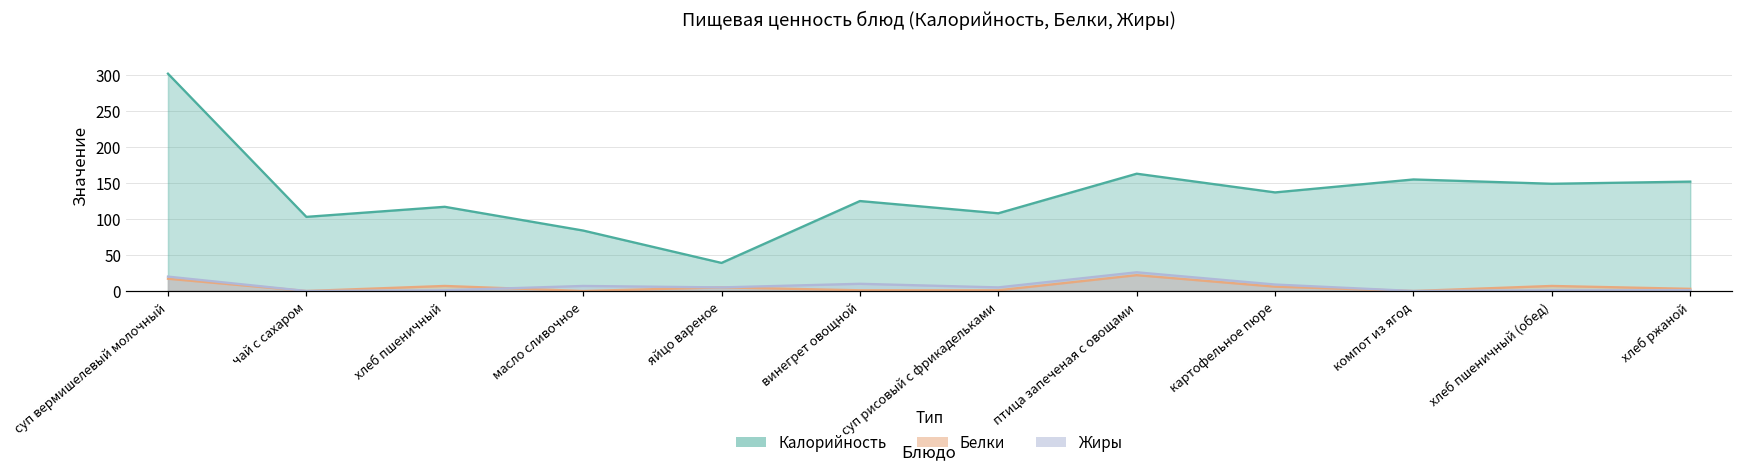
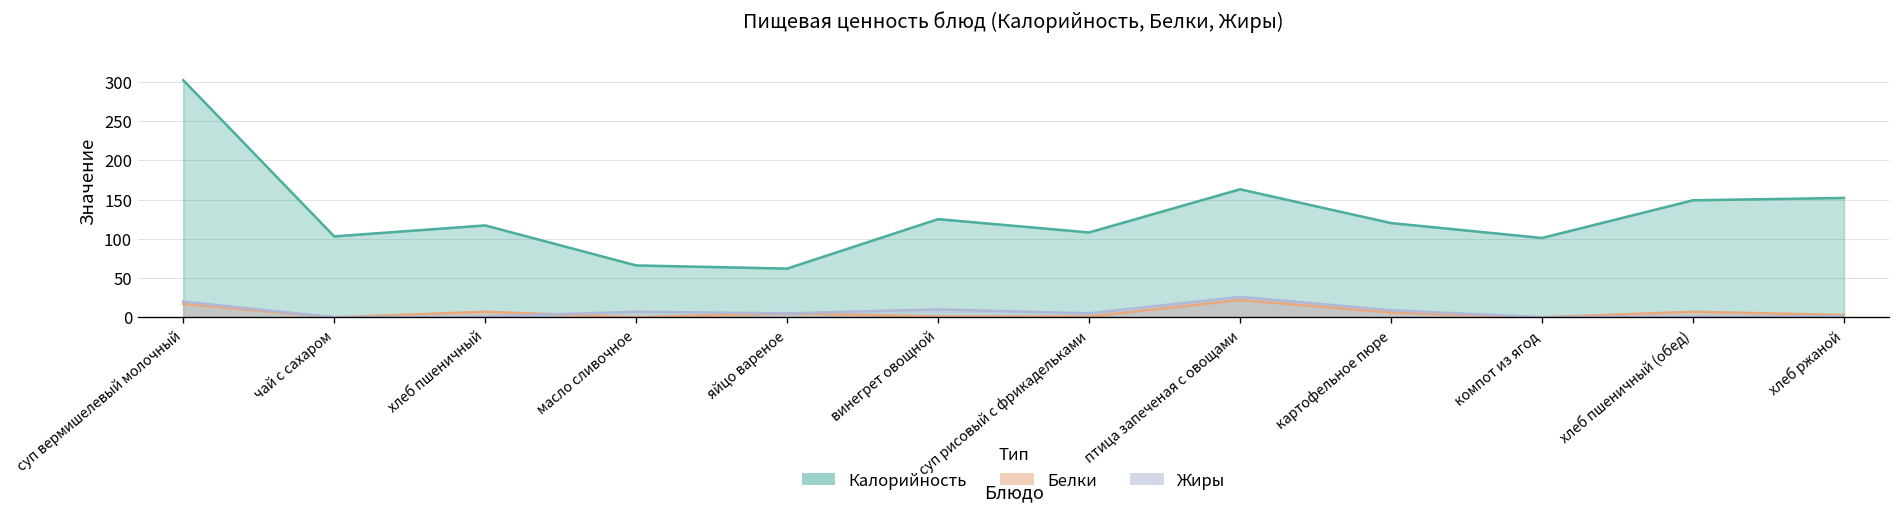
Калорийность, масло сливочное: 80 -> 70
Калорийность, яйцо вареное: 40 -> 60
Калорийность, картофельное пюре: 140 -> 120
Калорийность, компот из ягод: 160 -> 100
